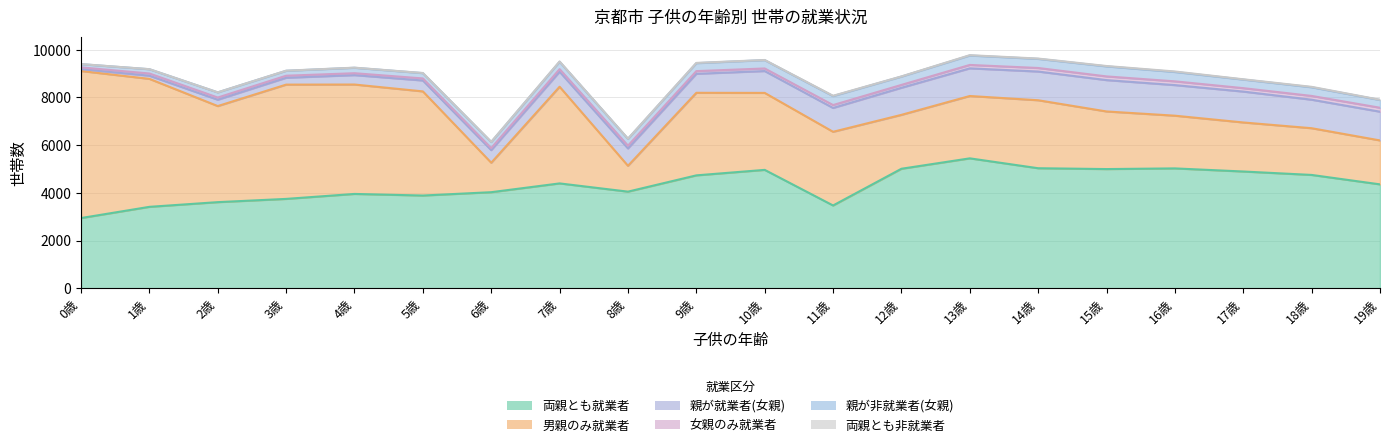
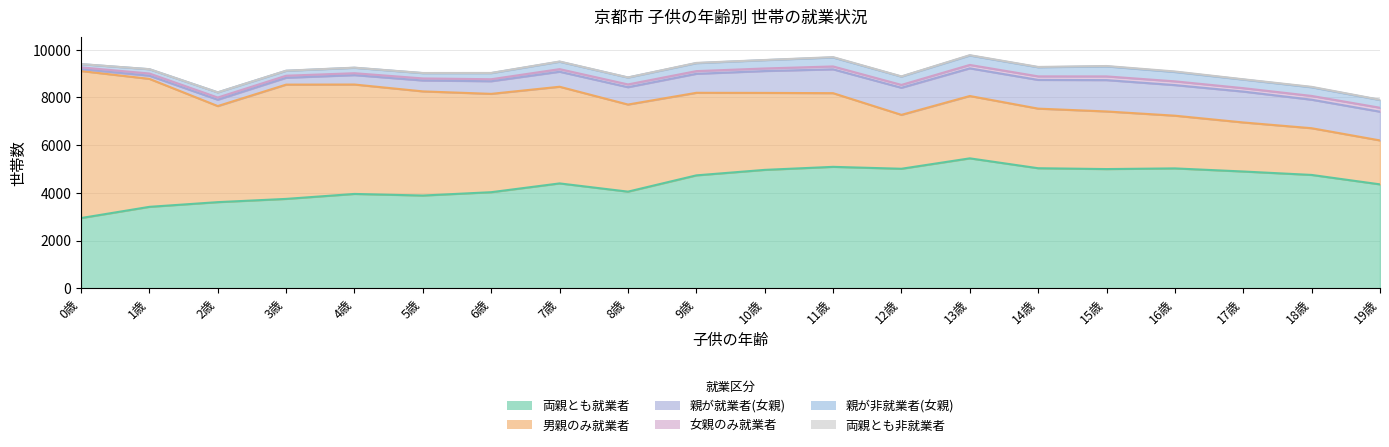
男親のみ就業者, 6歳: 1200 -> 4100
男親のみ就業者, 8歳: 1100 -> 3700
両親とも就業者, 11歳: 3500 -> 5100
男親のみ就業者, 14歳: 2800 -> 2500
